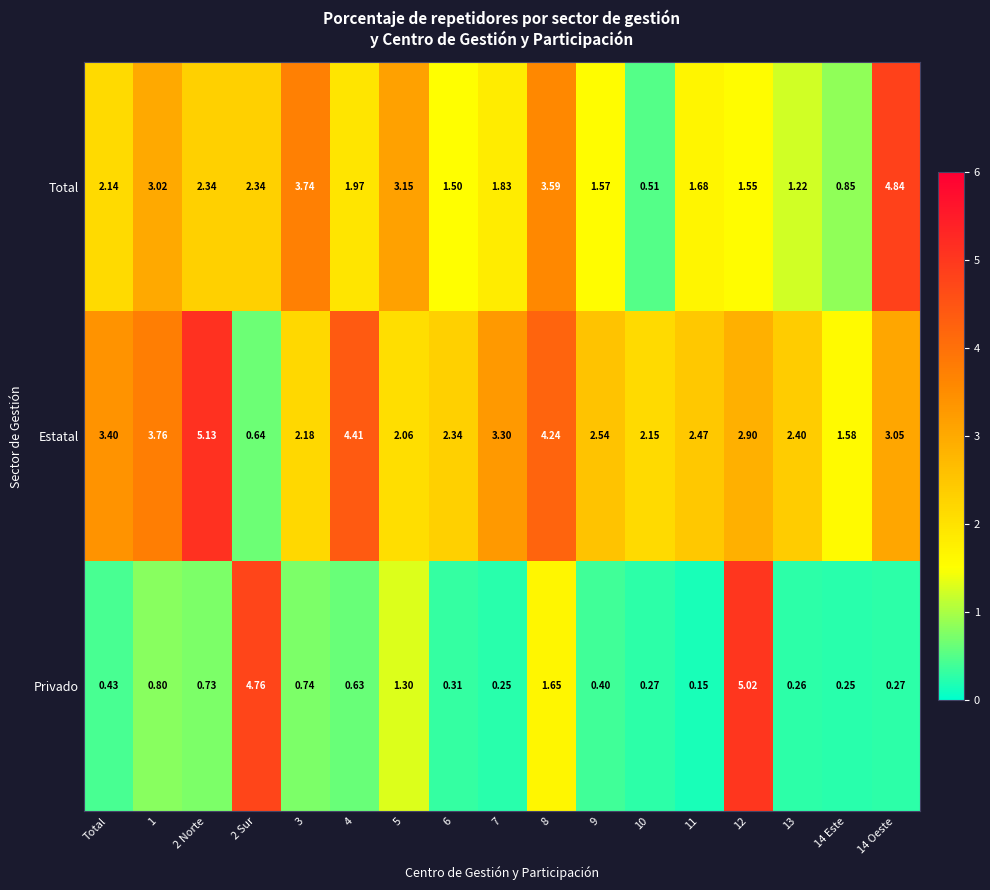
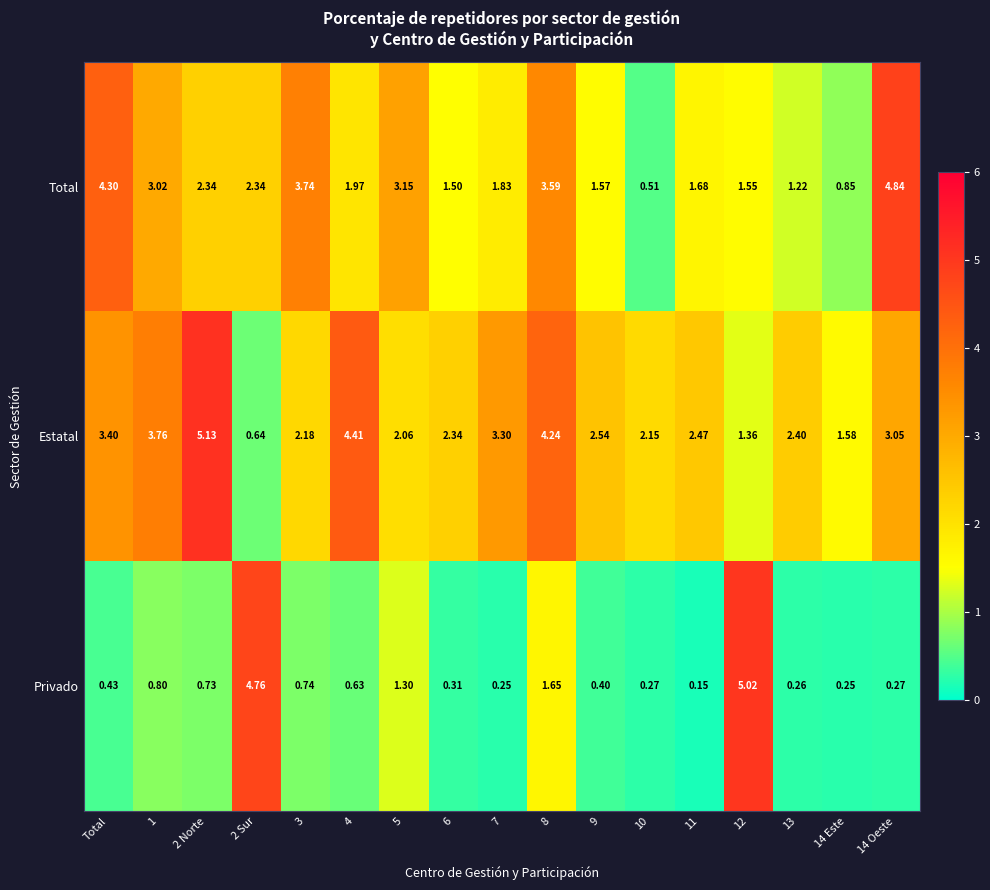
Total, Total: 2.14 -> 4.30
Estatal, 12: 2.90 -> 1.36
